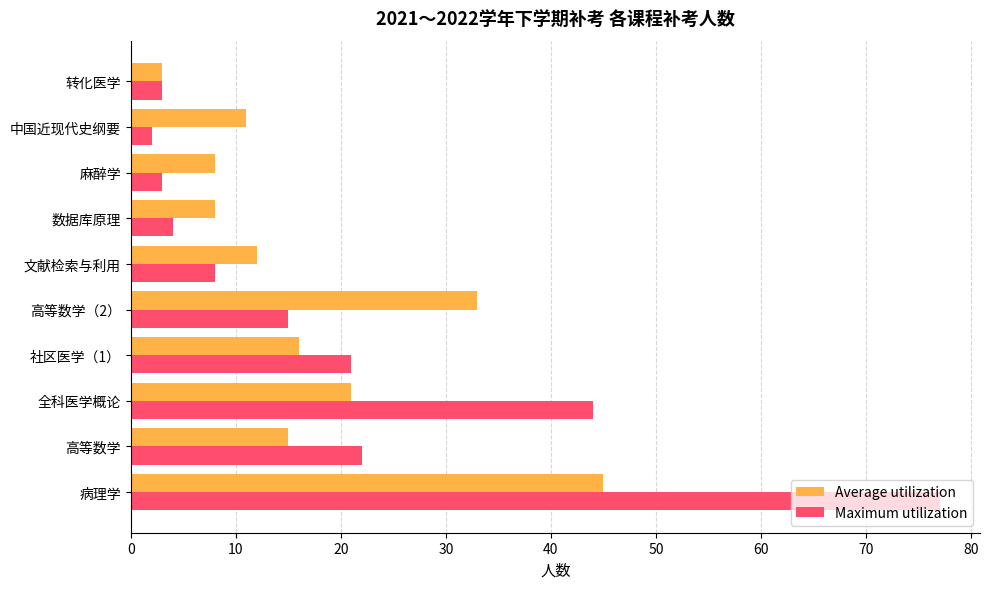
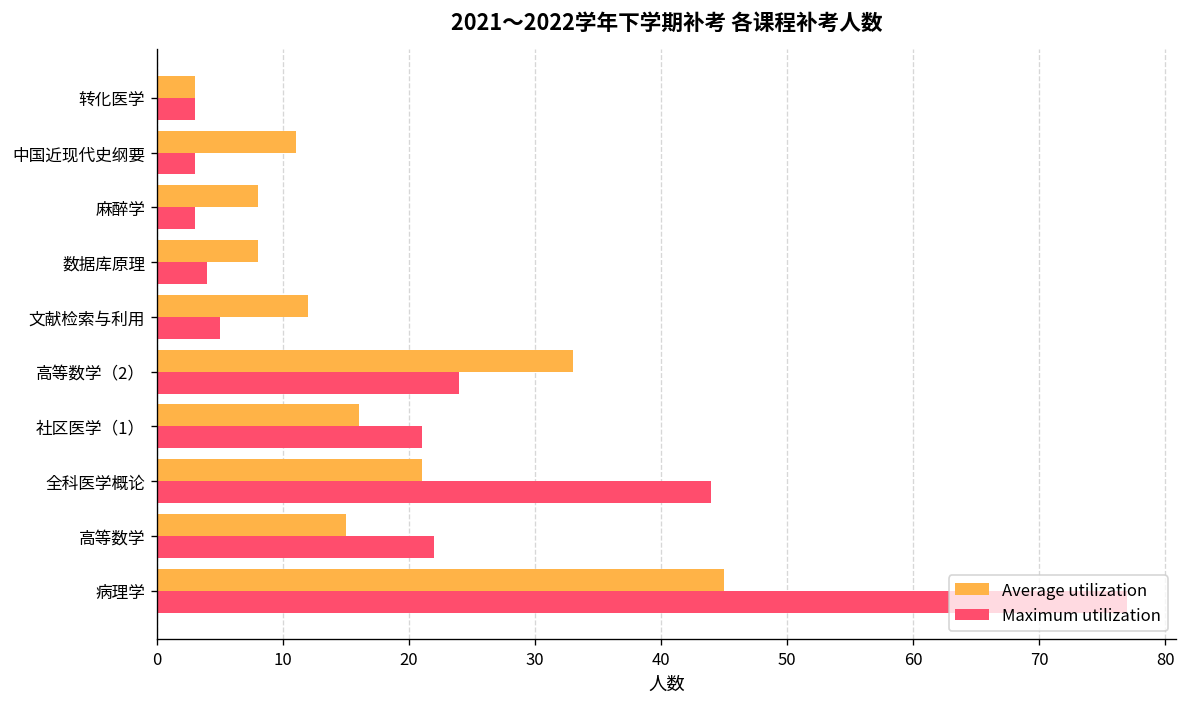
Maximum utilization, 中国近现代史纲要: 2 -> 3
Maximum utilization, 文献检索与利用: 8 -> 5
Maximum utilization, 高等数学（2）: 15 -> 24
